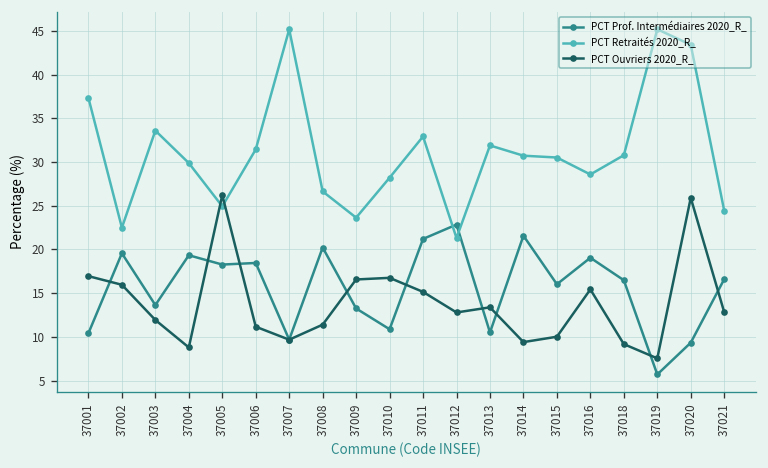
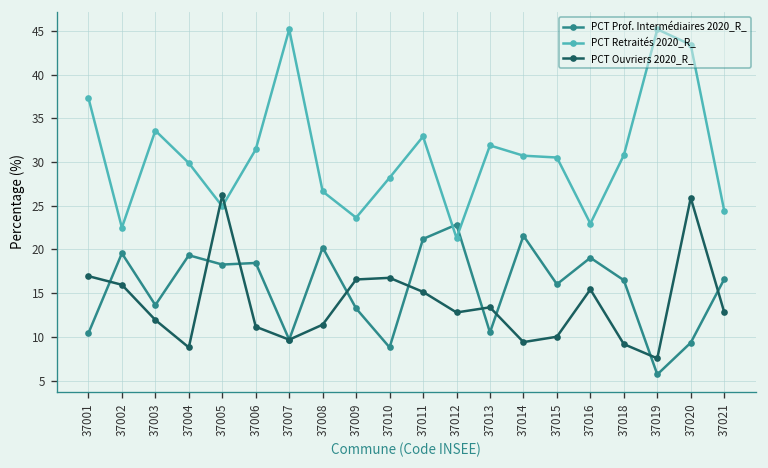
PCT Prof. Intermédiaires 2020_R_, 37010: 11 -> 9
PCT Retraités 2020_R_, 37016: 29 -> 23
